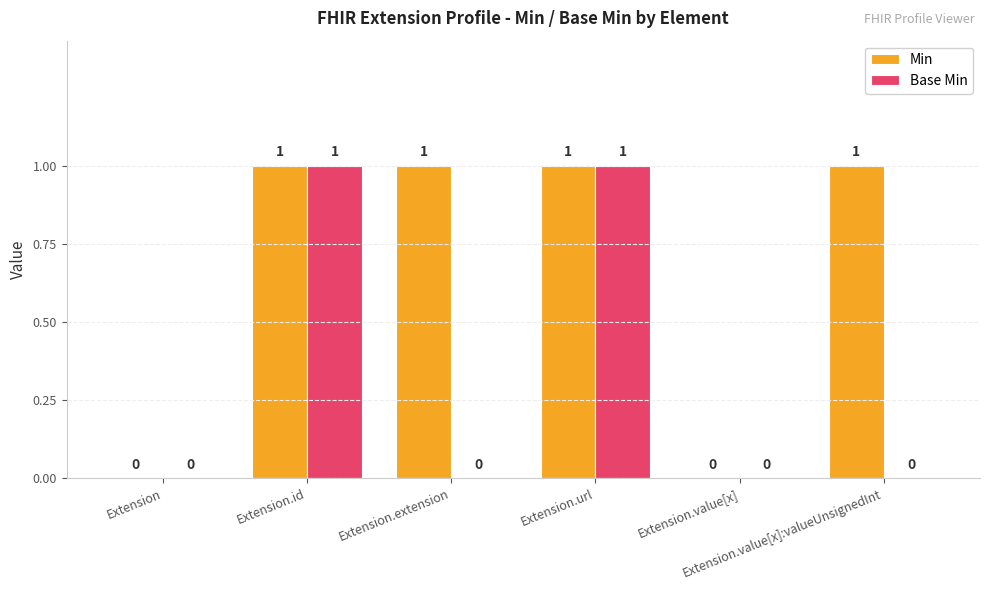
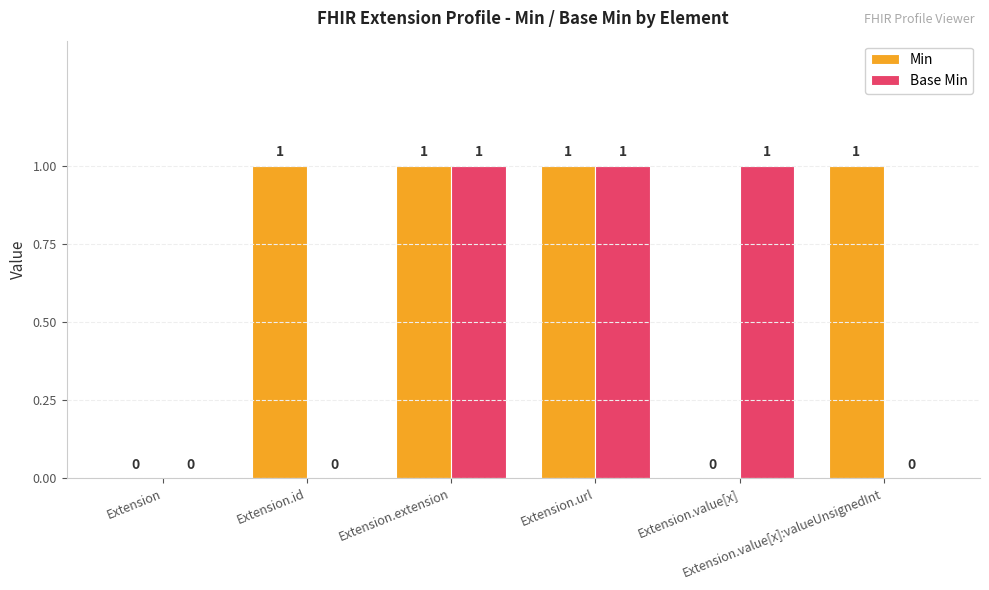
Base Min, Extension.id: 1 -> 0
Base Min, Extension.extension: 0 -> 1
Base Min, Extension.value[x]: 0 -> 1
